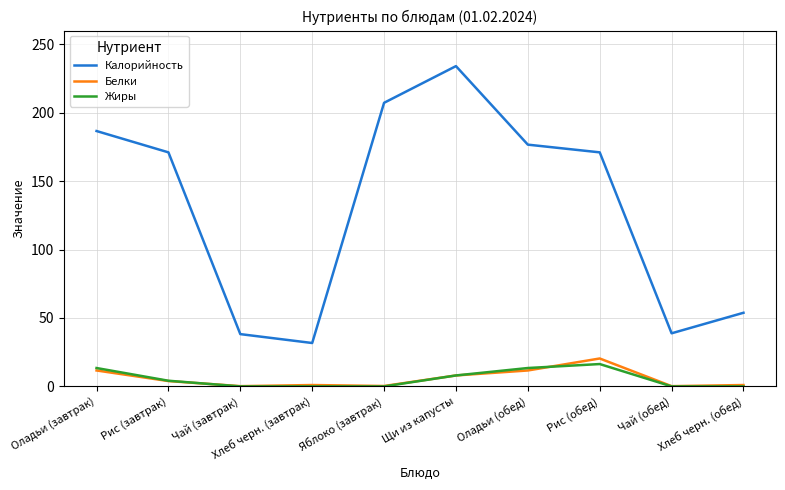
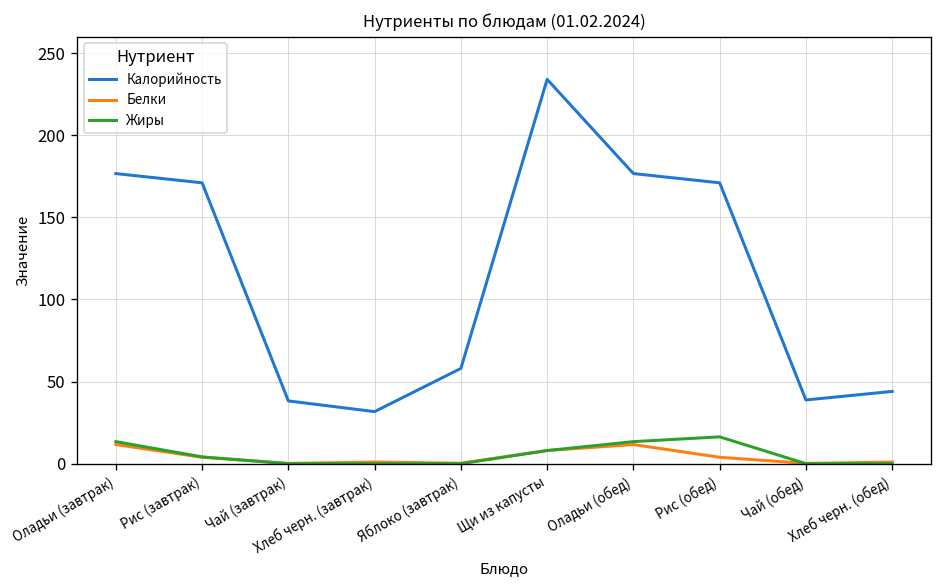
Калорийность, Оладьи (завтрак): 187 -> 177
Калорийность, Яблоко (завтрак): 207 -> 58
Белки, Рис (обед): 20 -> 4
Калорийность, Хлеб черн. (обед): 54 -> 44
